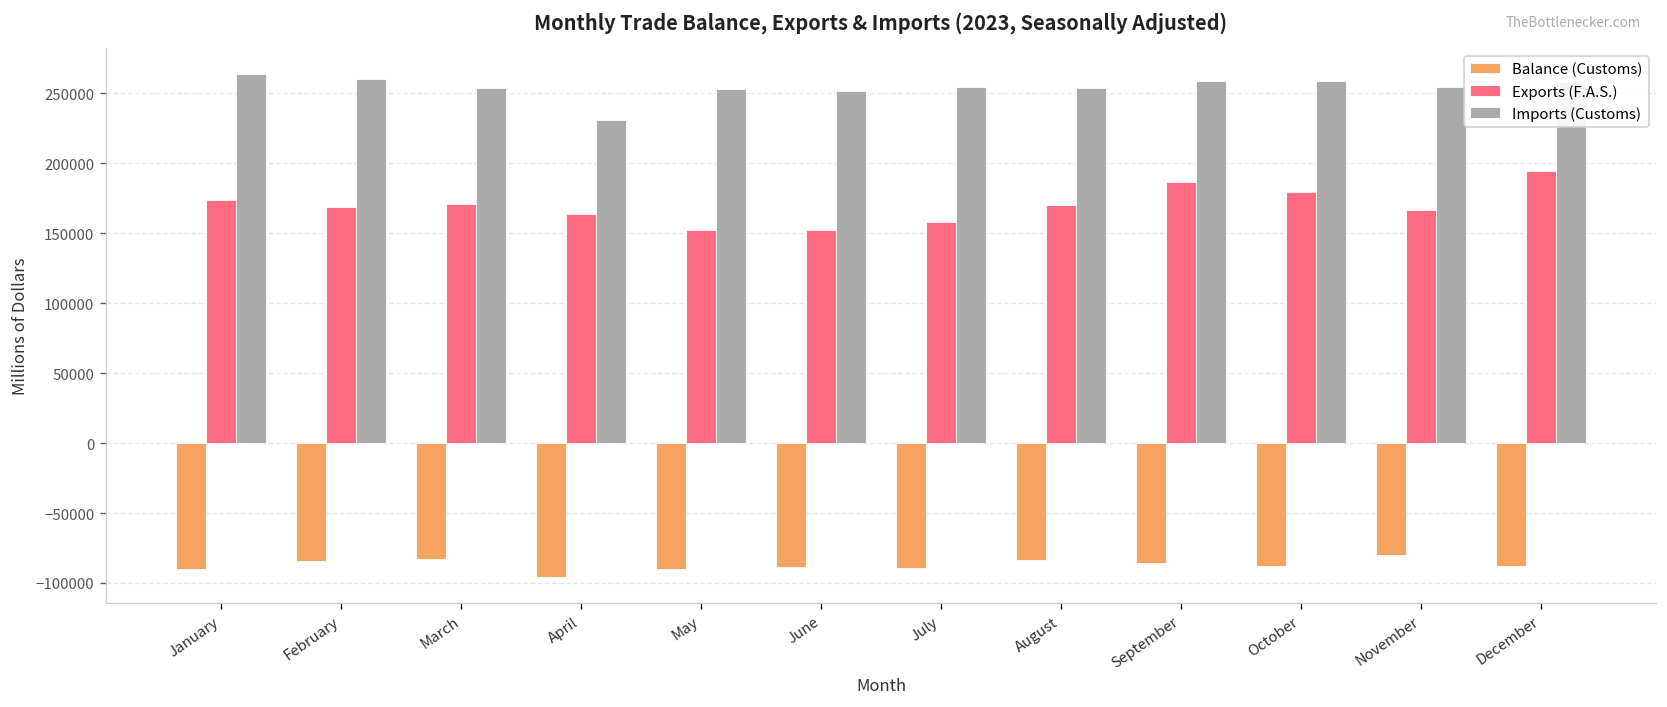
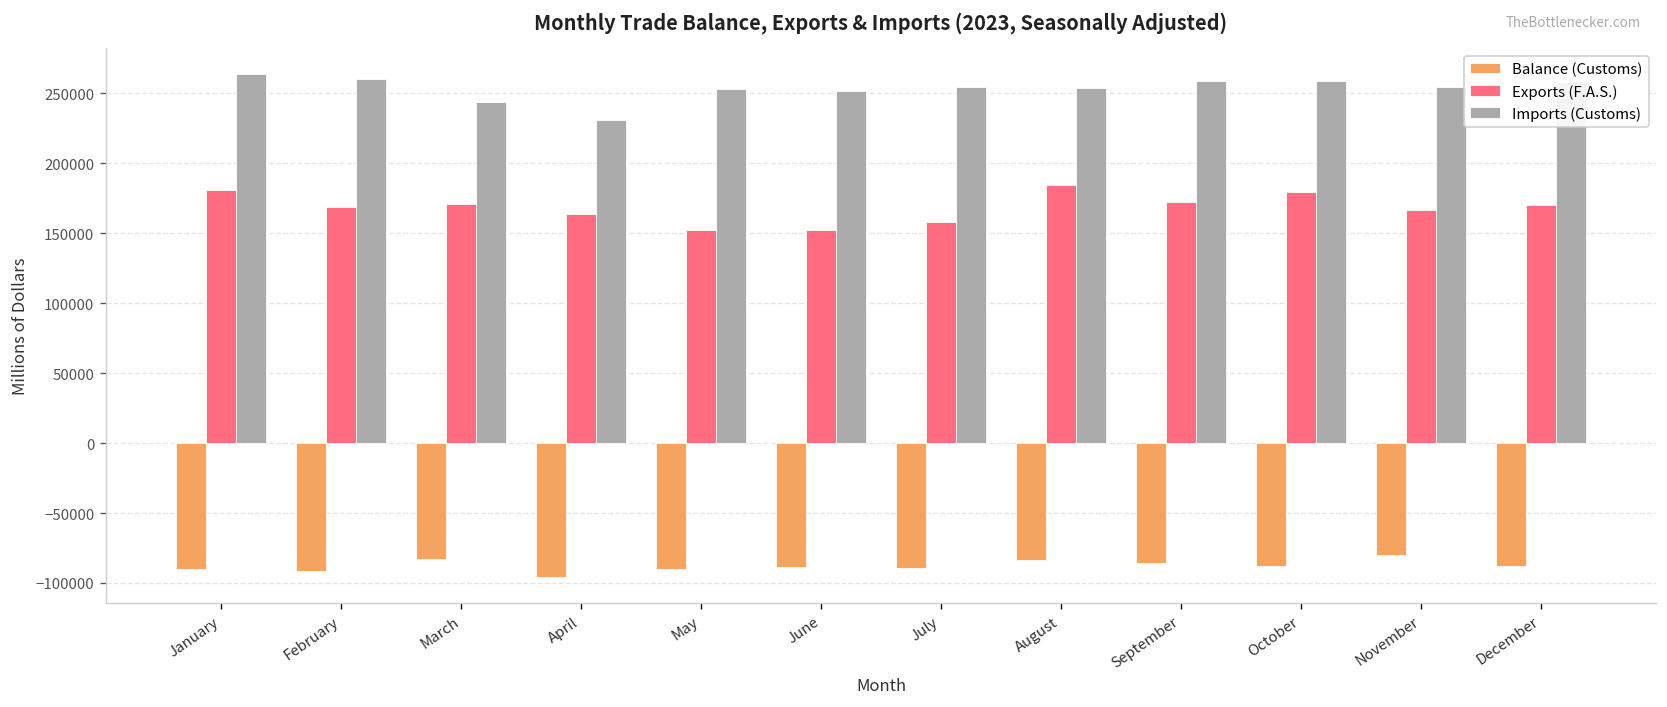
Exports (F.A.S.), January: 174000 -> 181000
Balance (Customs), February: -84000 -> -91000
Imports (Customs), March: 254000 -> 244000
Exports (F.A.S.), August: 170000 -> 184000
Exports (F.A.S.), September: 187000 -> 172000
Exports (F.A.S.), December: 194000 -> 170000
